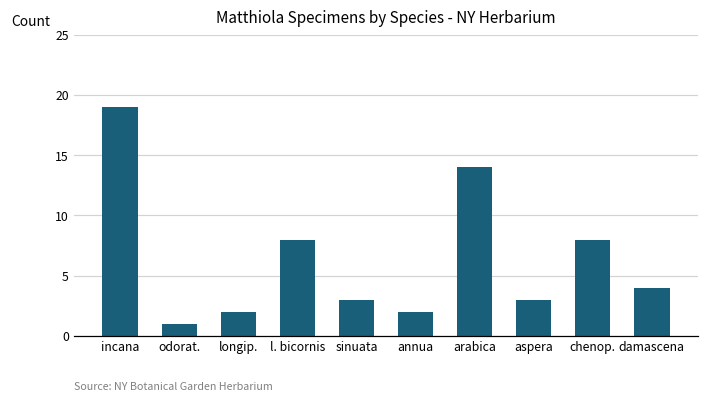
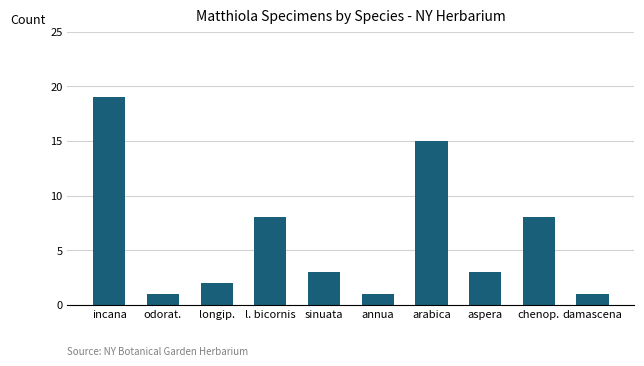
annua: 2 -> 1
arabica: 14 -> 15
damascena: 4 -> 1
